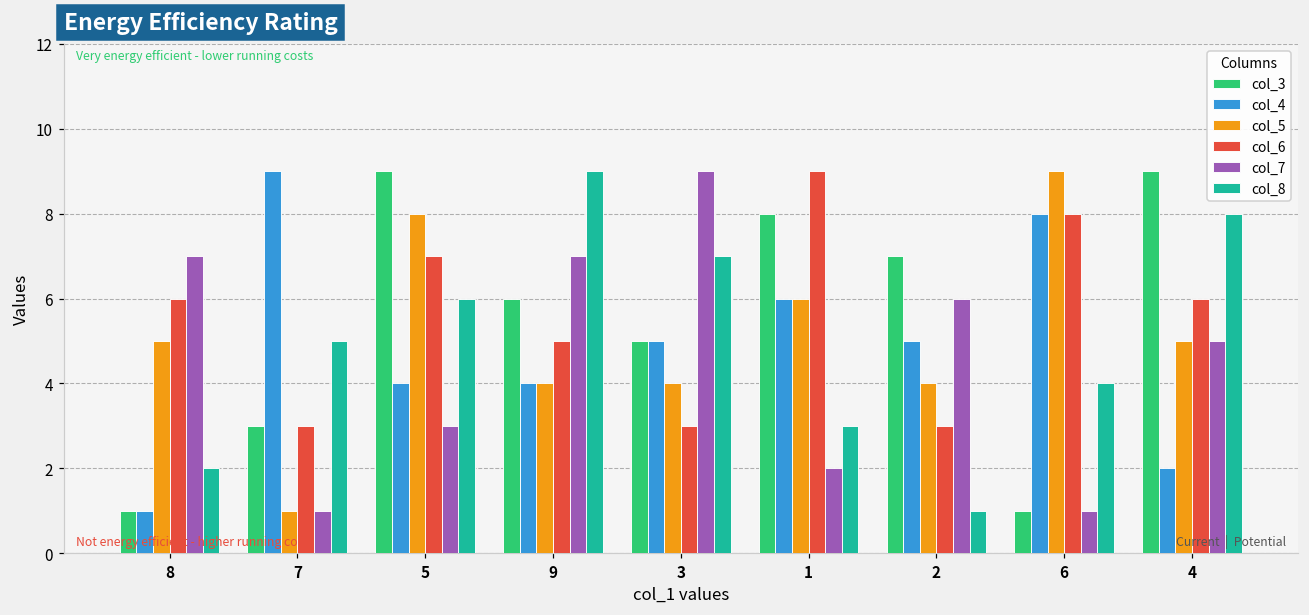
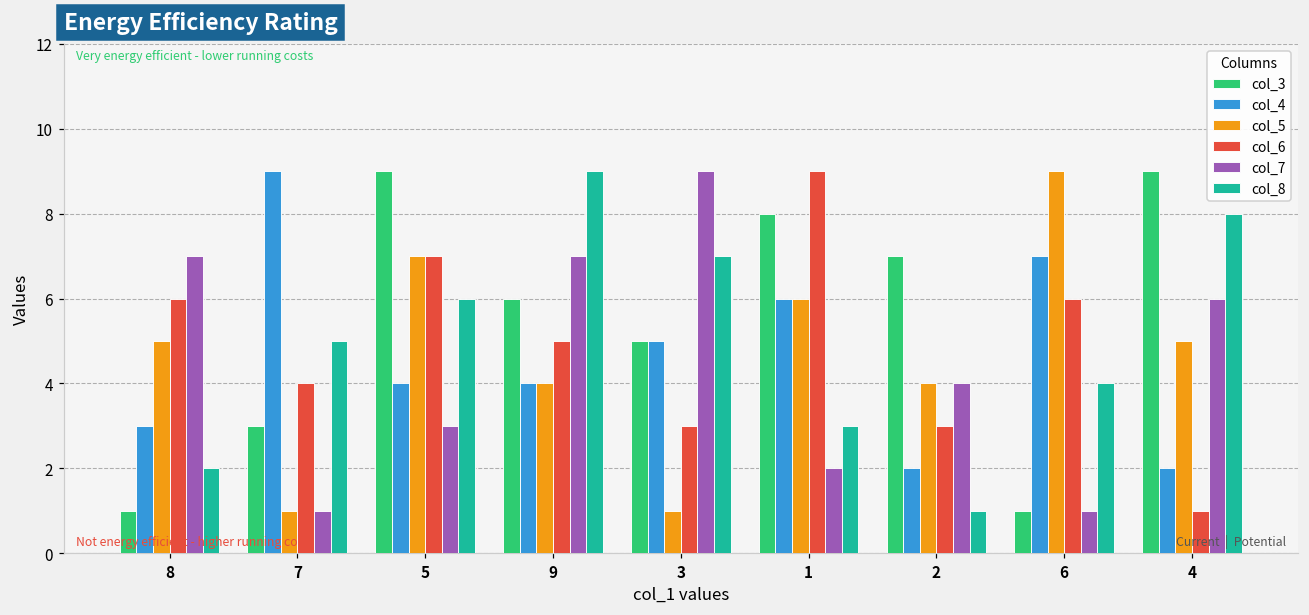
col_4, 8: 1 -> 3
col_6, 7: 3 -> 4
col_5, 5: 8 -> 7
col_5, 3: 4 -> 1
col_4, 2: 5 -> 2
col_7, 2: 6 -> 4
col_4, 6: 8 -> 7
col_6, 6: 8 -> 6
col_6, 4: 6 -> 1
col_7, 4: 5 -> 6
